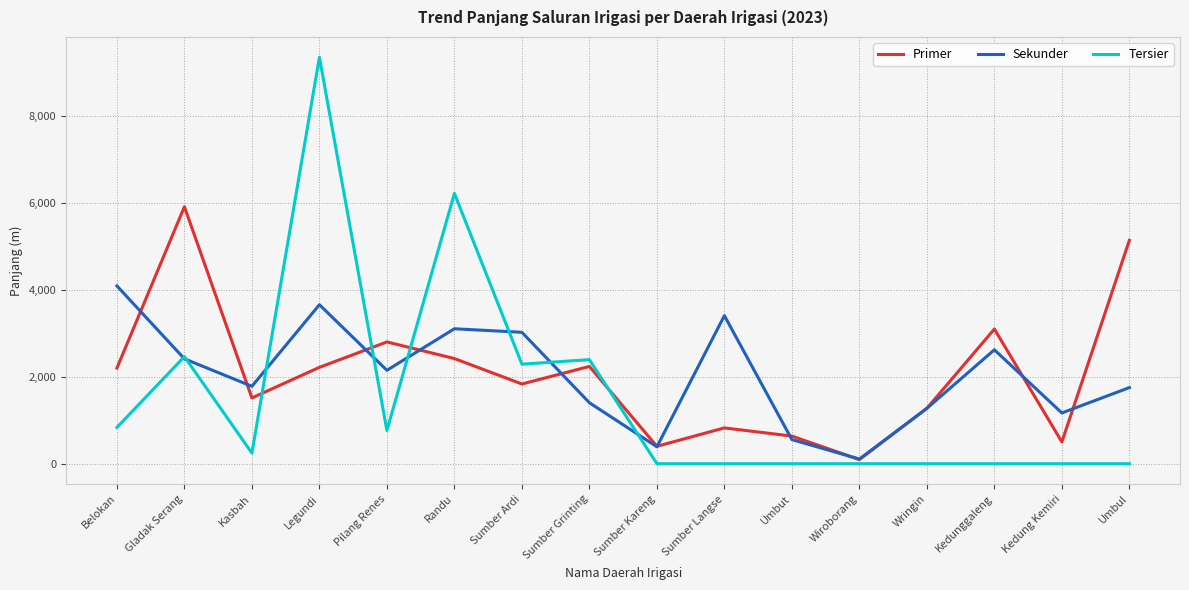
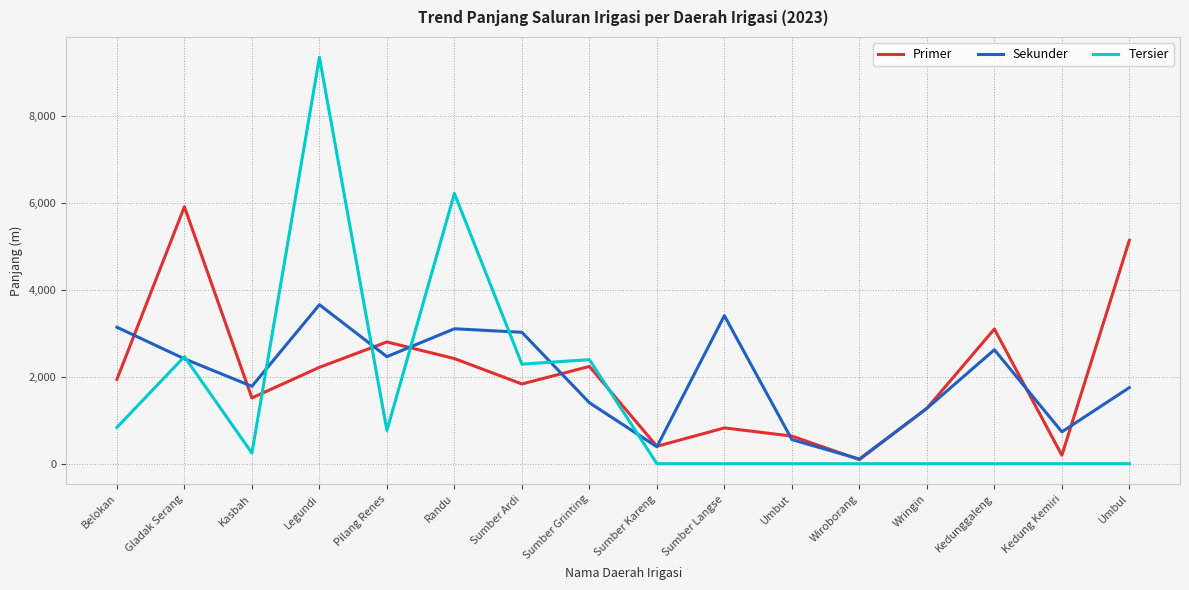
Primer, Belokan: 2,200 -> 1,900
Sekunder, Belokan: 4,100 -> 3,100
Sekunder, Pilang Renes: 2,100 -> 2,500
Primer, Kedung Kemiri: 500 -> 200
Sekunder, Kedung Kemiri: 1,200 -> 700
